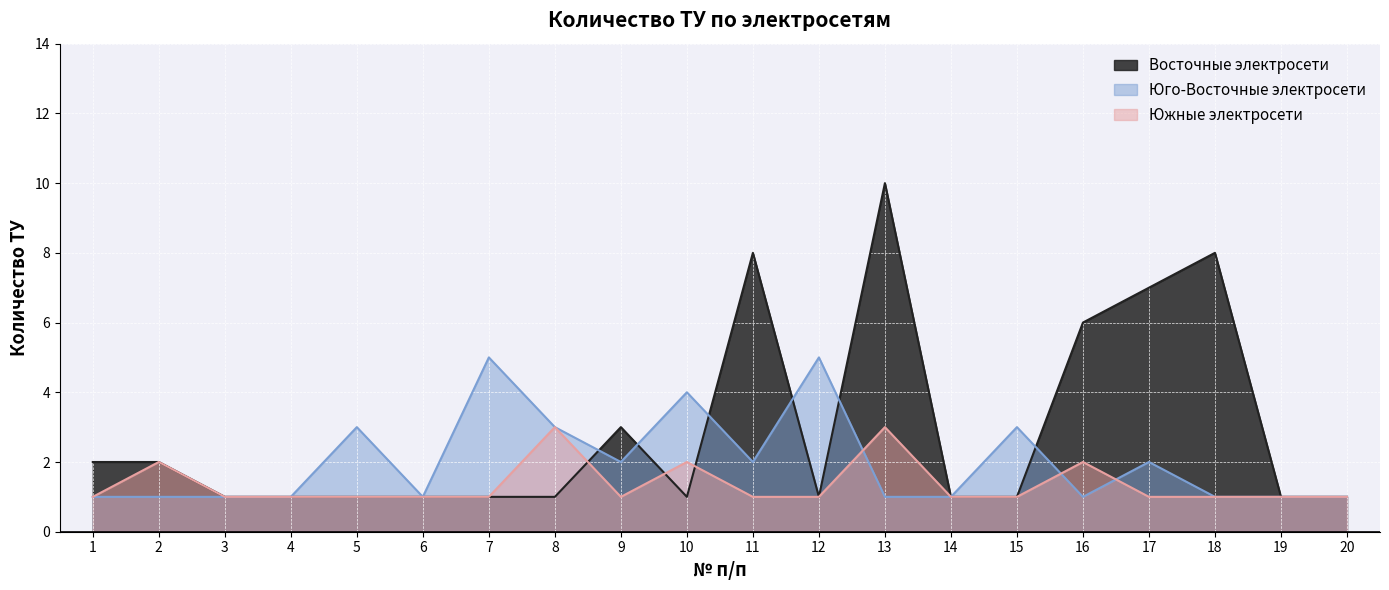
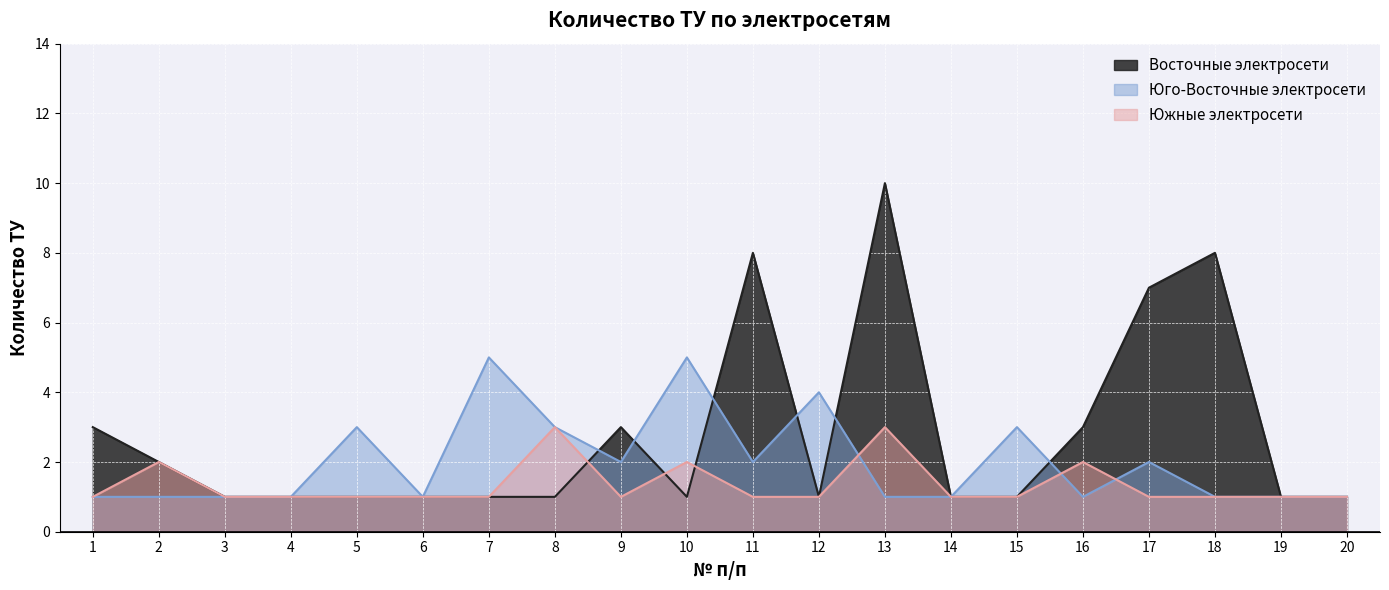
Восточные электросети, 1: 2 -> 3
Юго-Восточные электросети, 10: 4 -> 5
Юго-Восточные электросети, 12: 5 -> 4
Восточные электросети, 16: 6 -> 3
